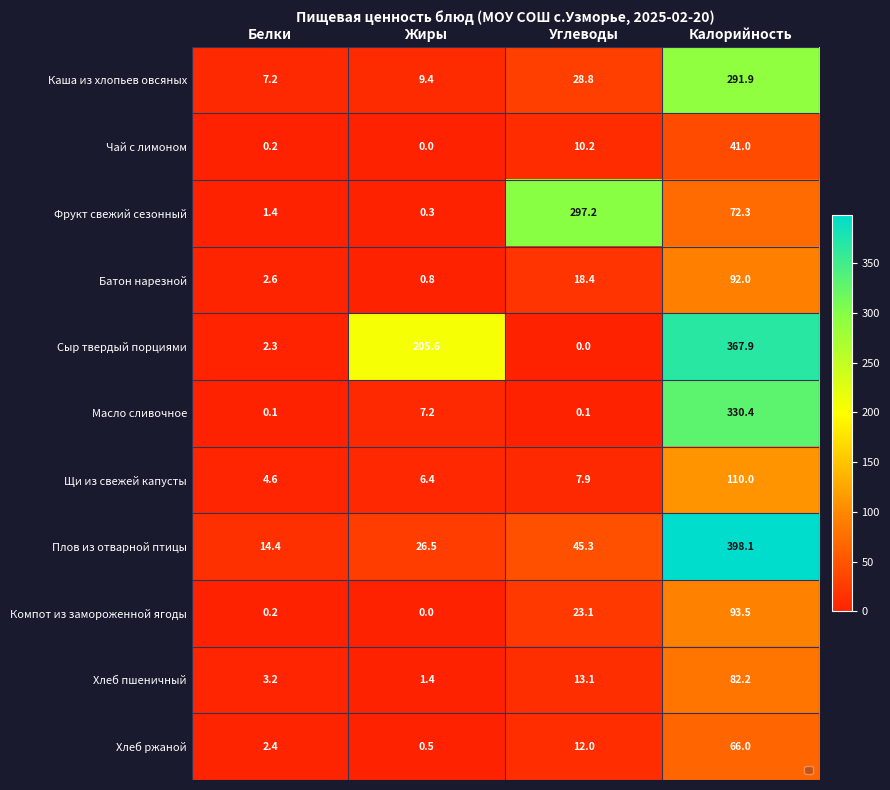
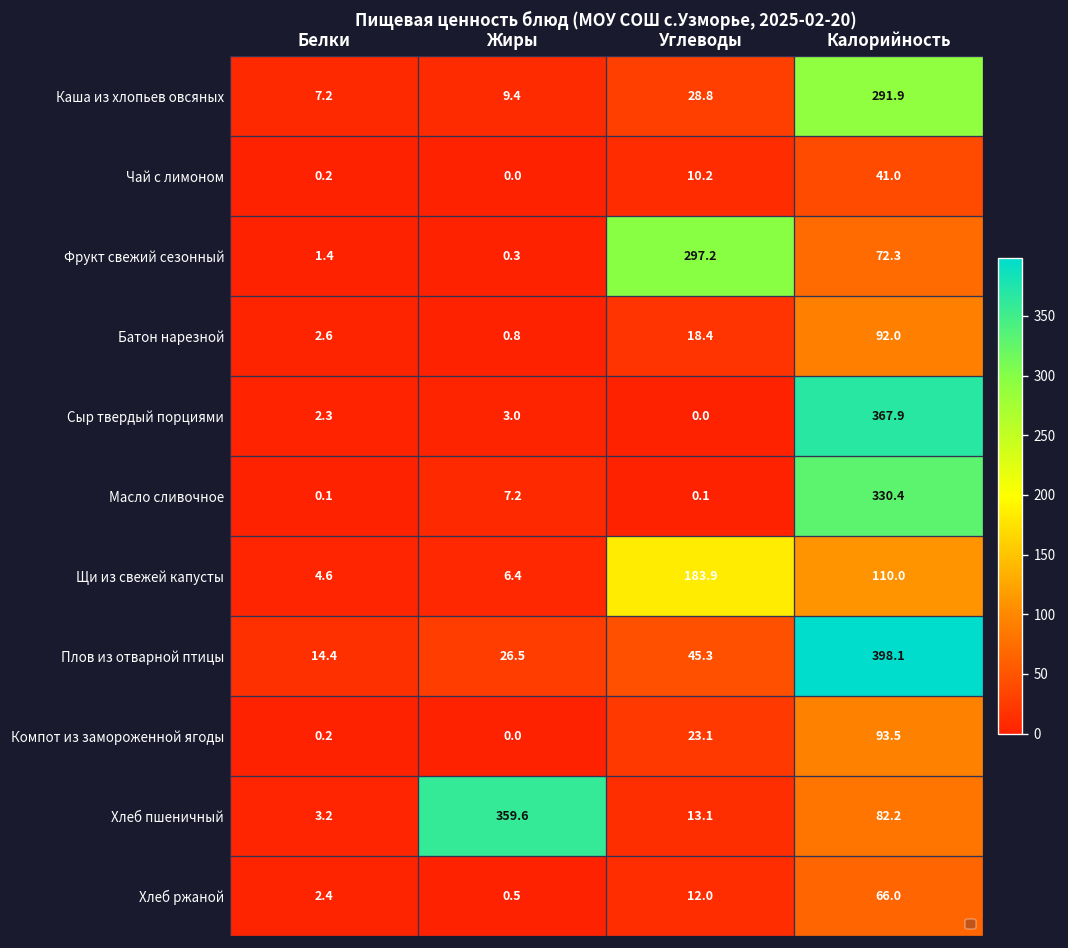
Сыр твердый порциями, Жиры: 205.6 -> 3.0
Щи из свежей капусты, Углеводы: 7.9 -> 183.9
Хлеб пшеничный, Жиры: 1.4 -> 359.6
